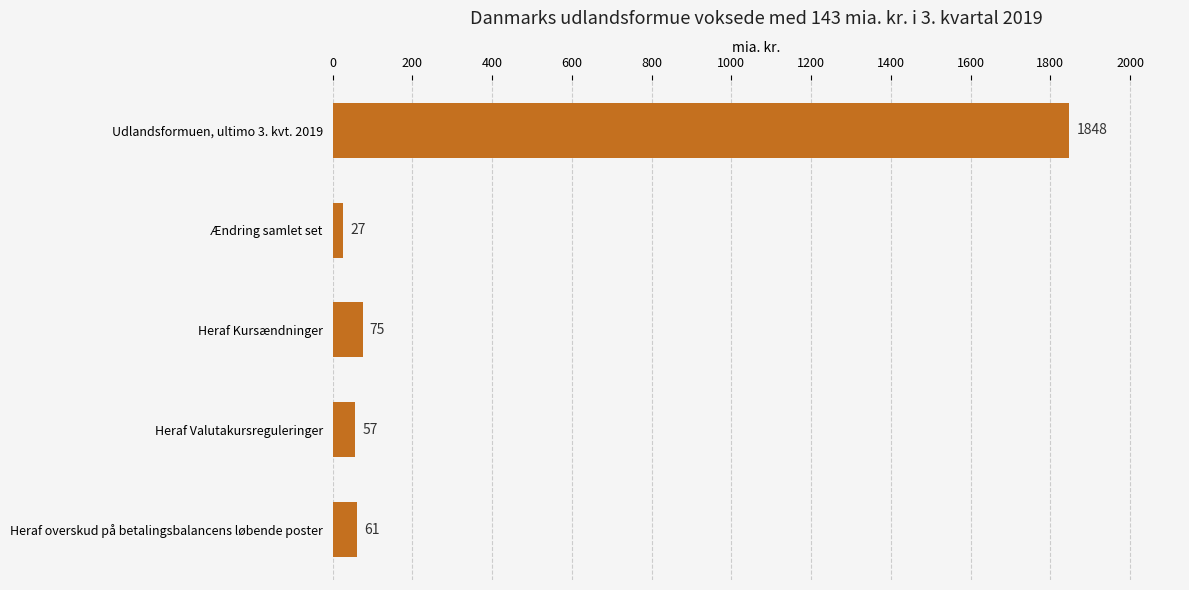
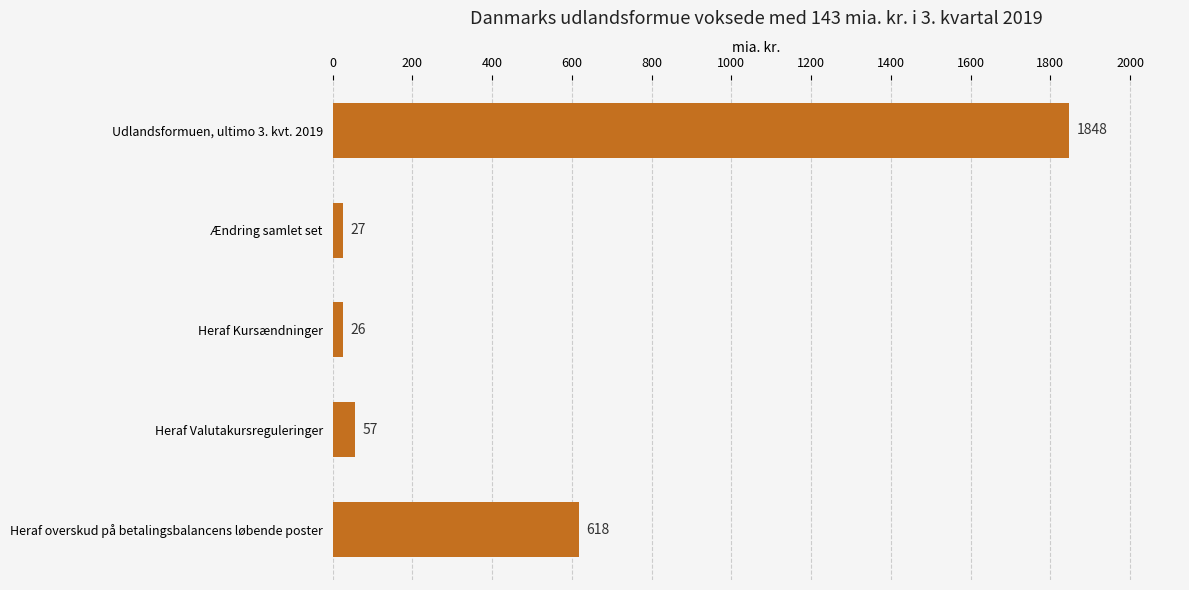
Heraf Kursændninger: 75 -> 26
Heraf overskud på betalingsbalancens løbende poster: 61 -> 618
